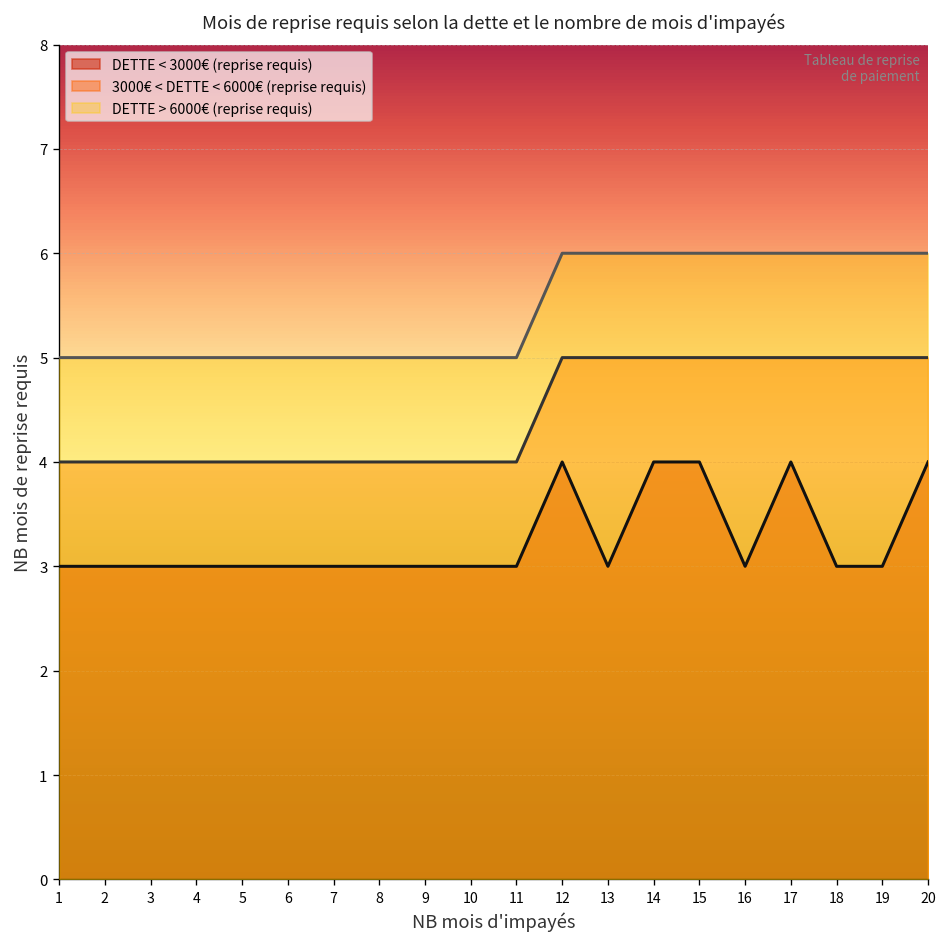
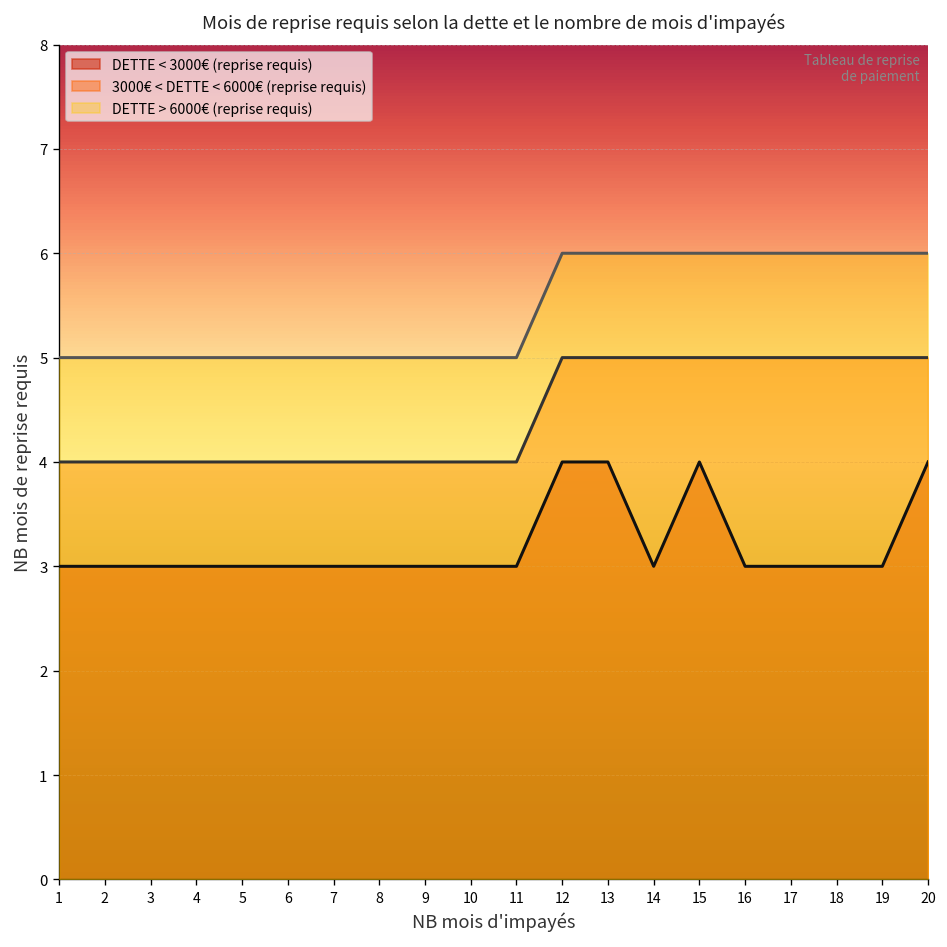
DETTE < 3000€ (reprise requis), 13: 3 -> 4
DETTE < 3000€ (reprise requis), 14: 4 -> 3
DETTE < 3000€ (reprise requis), 17: 4 -> 3
